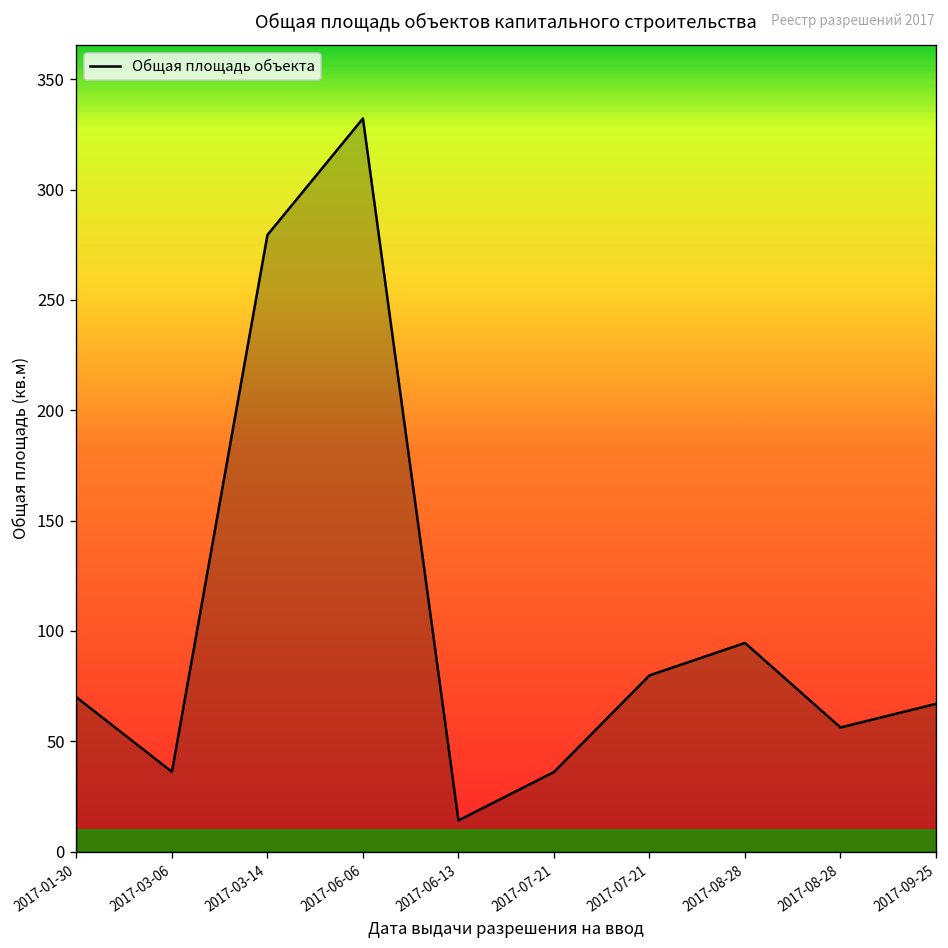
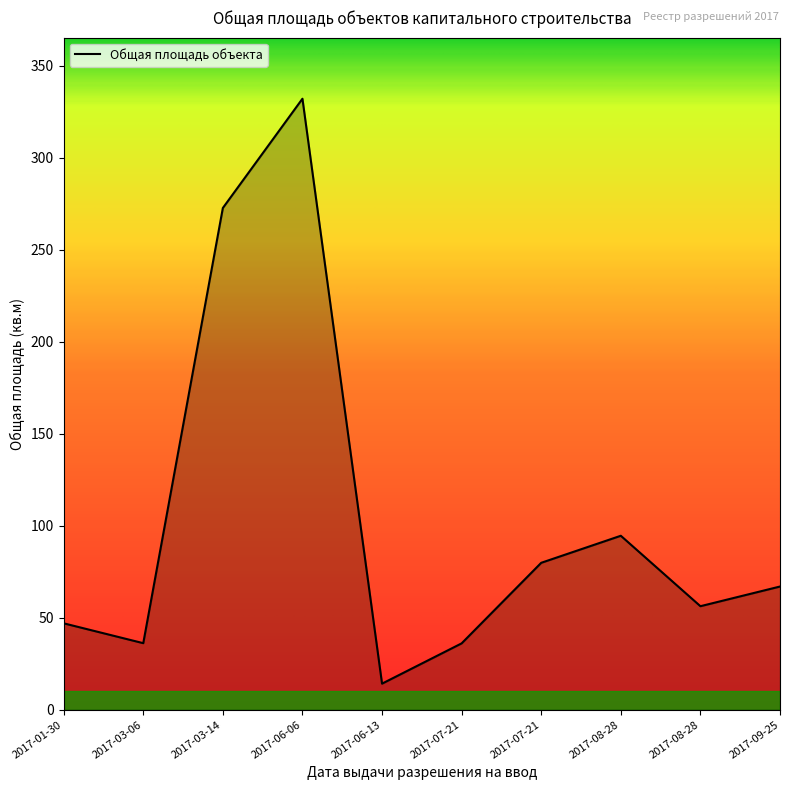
2017-01-30: 70 -> 47
2017-03-14: 279 -> 273
